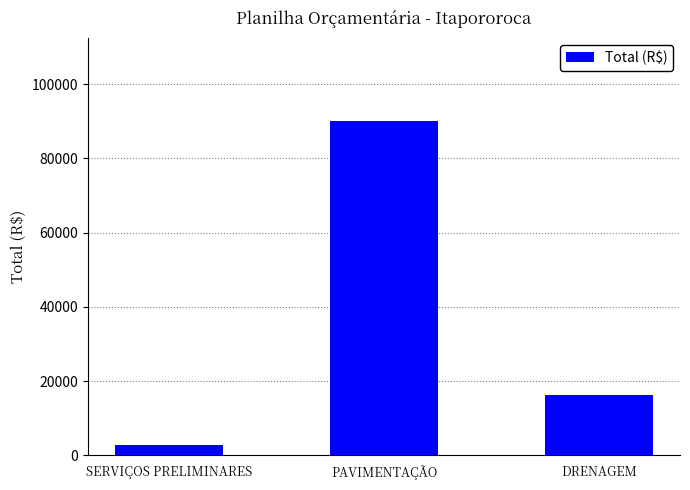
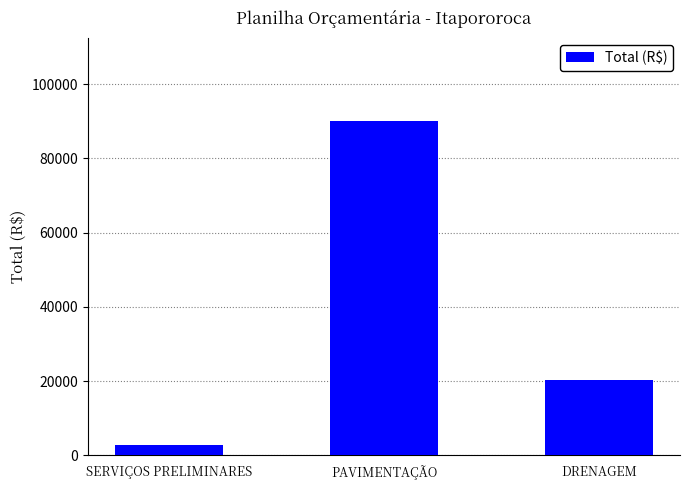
DRENAGEM: 16000 -> 20000
